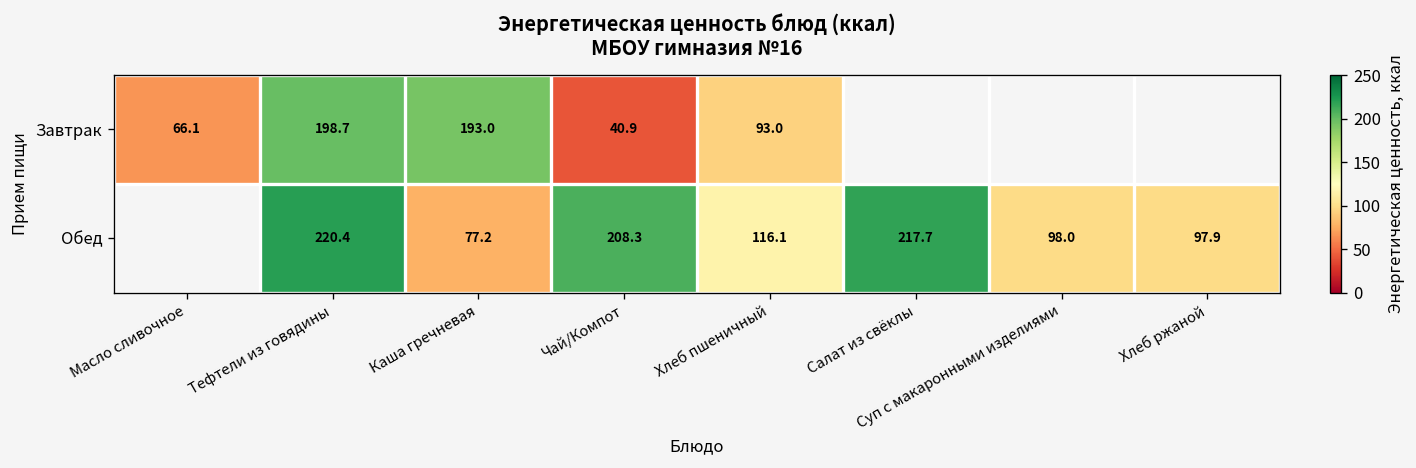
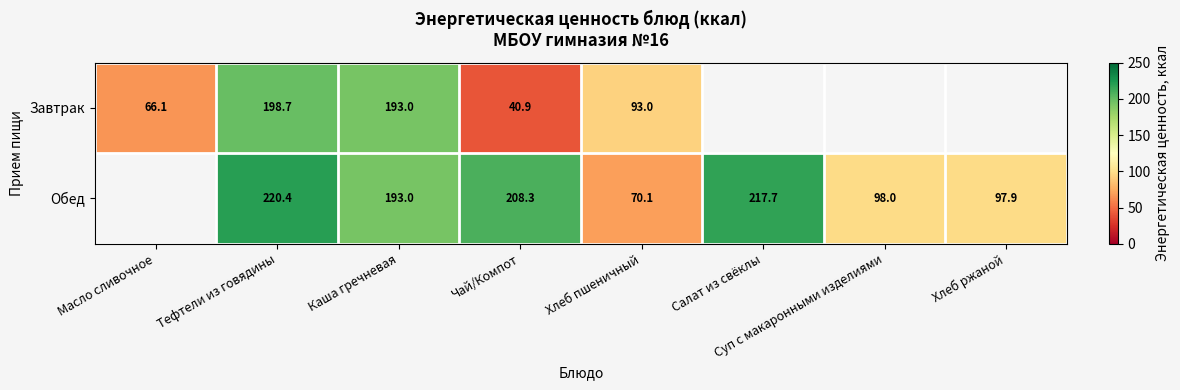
Обед, Каша гречневая: 77.2 -> 193.0
Обед, Хлеб пшеничный: 116.1 -> 70.1
